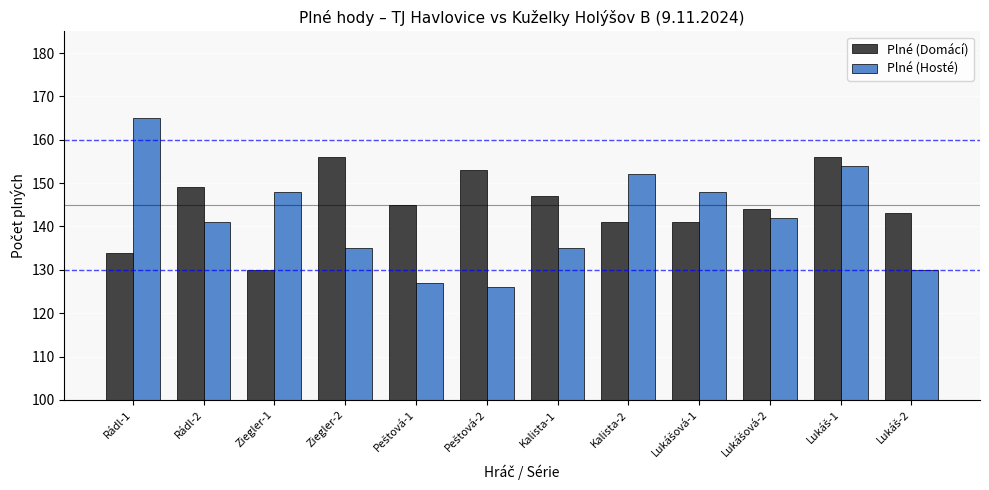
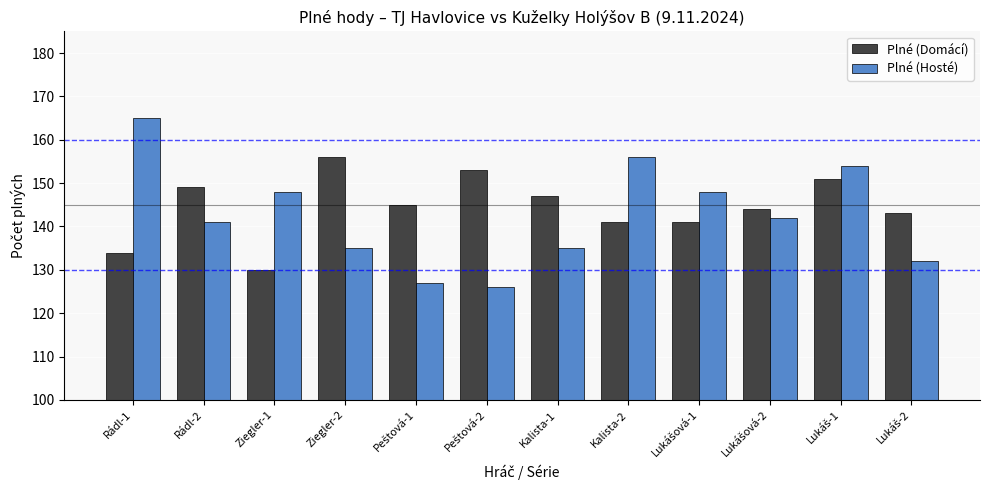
Plné (Hosté), Kalista-2: 152 -> 156
Plné (Domácí), Lukáš-1: 156 -> 151
Plné (Hosté), Lukáš-2: 130 -> 132
